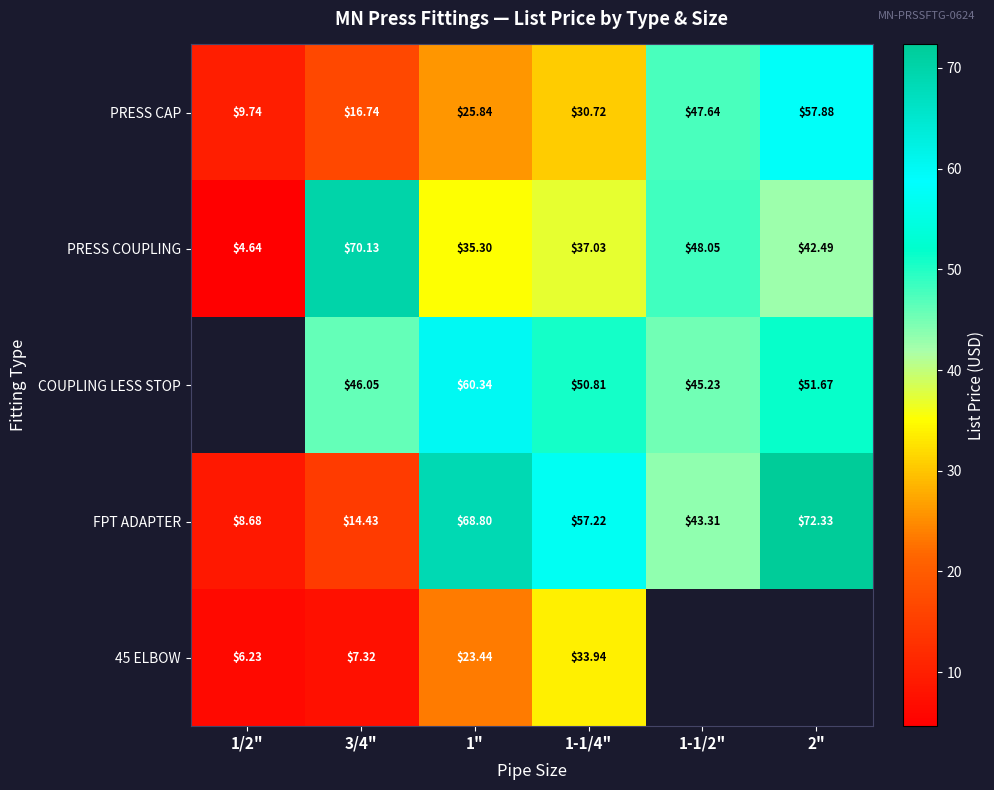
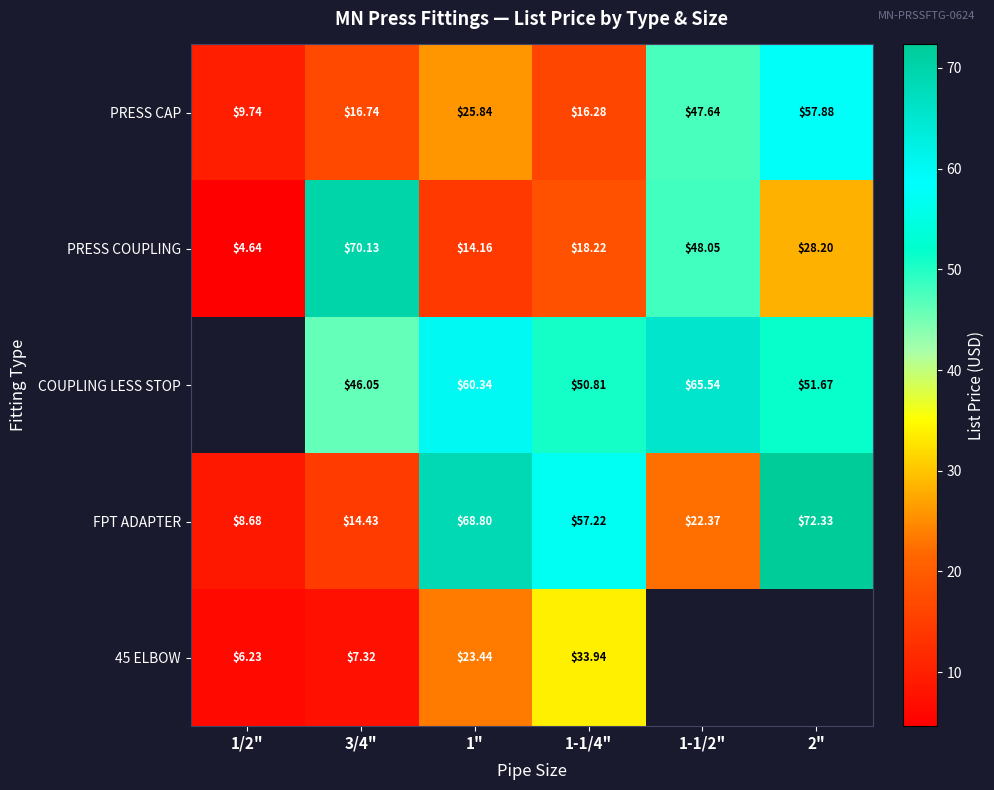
PRESS CAP, 1-1/4": $30.72 -> $16.28
PRESS COUPLING, 1": $35.30 -> $14.16
PRESS COUPLING, 1-1/4": $37.03 -> $18.22
PRESS COUPLING, 2": $42.49 -> $28.20
COUPLING LESS STOP, 1-1/2": $45.23 -> $65.54
FPT ADAPTER, 1-1/2": $43.31 -> $22.37
